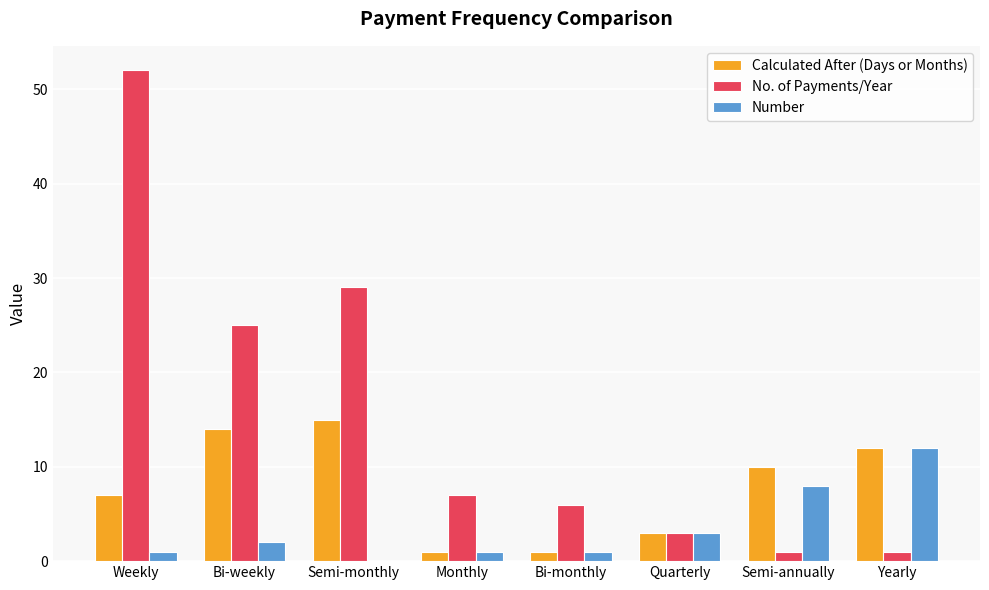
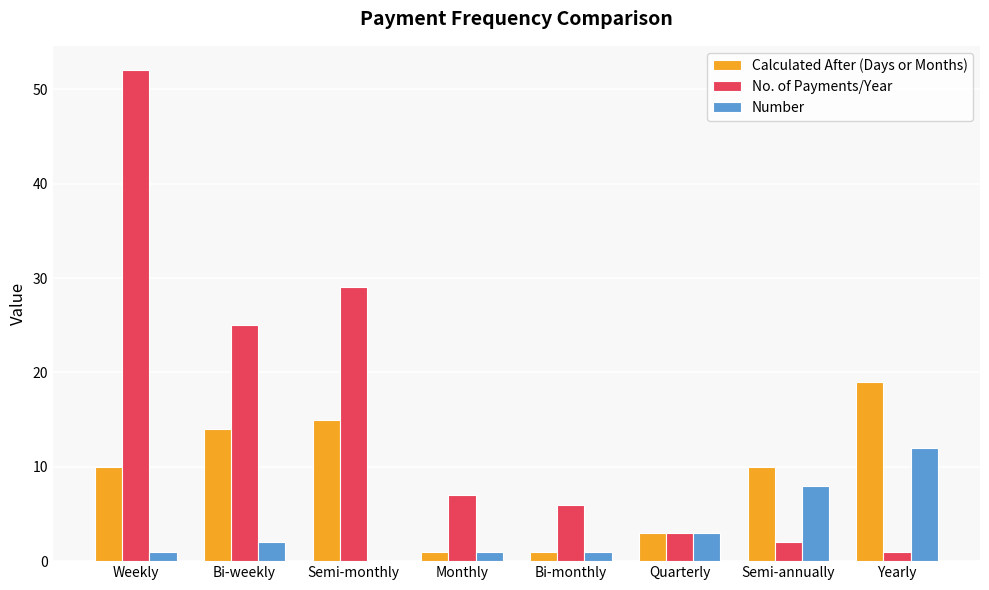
Calculated After (Days or Months), Weekly: 7 -> 10
No. of Payments/Year, Semi-annually: 1 -> 2
Calculated After (Days or Months), Yearly: 12 -> 19
